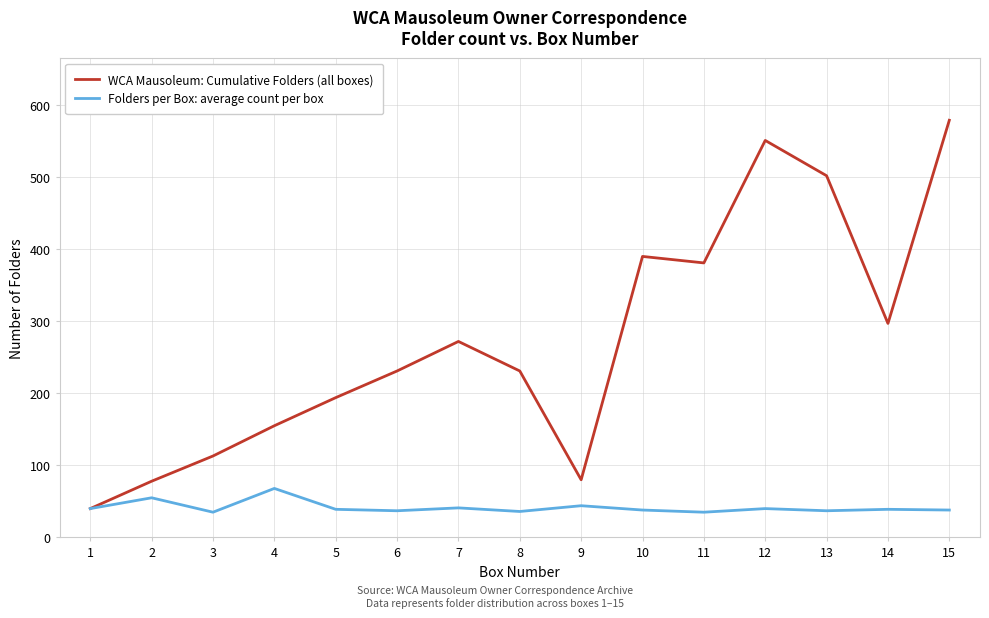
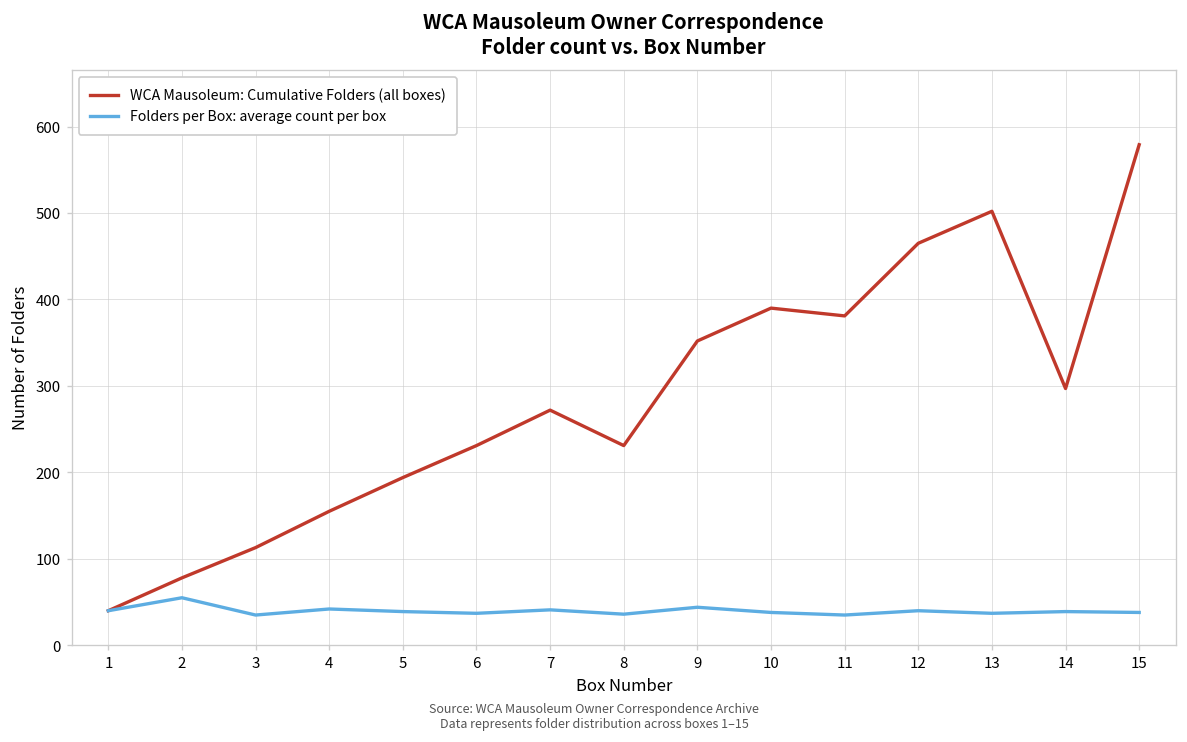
Folders per Box: average count per box, 4: 70 -> 40
WCA Mausoleum: Cumulative Folders (all boxes), 9: 80 -> 350
WCA Mausoleum: Cumulative Folders (all boxes), 12: 550 -> 470
